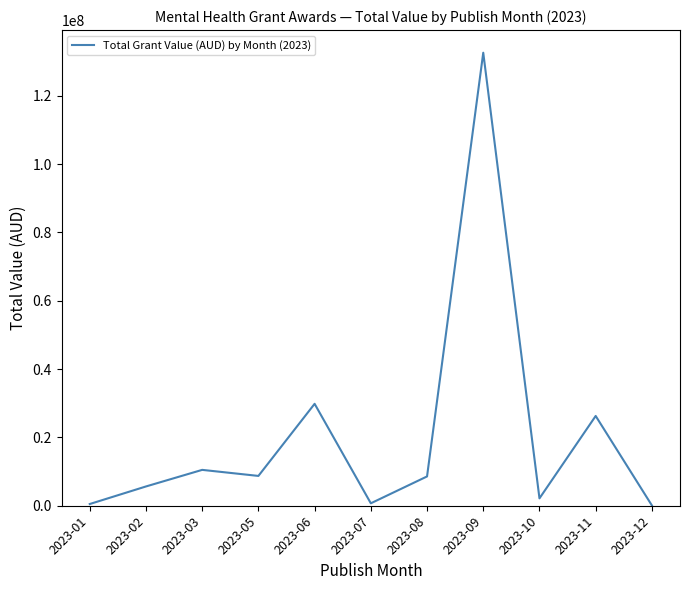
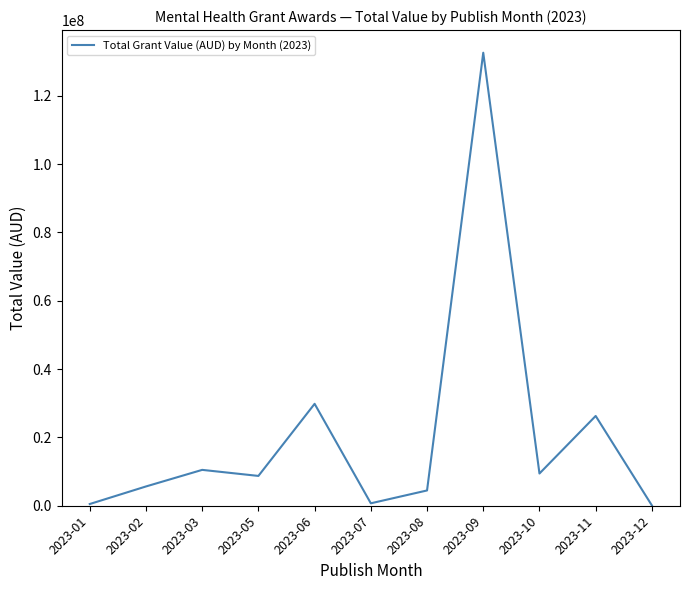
2023-08: 9000000 -> 4000000
2023-10: 2000000 -> 9000000
